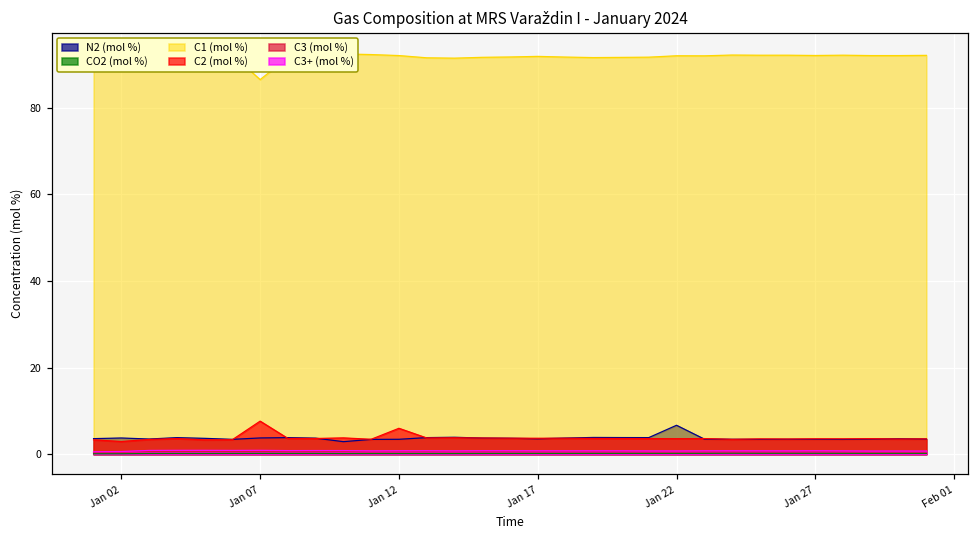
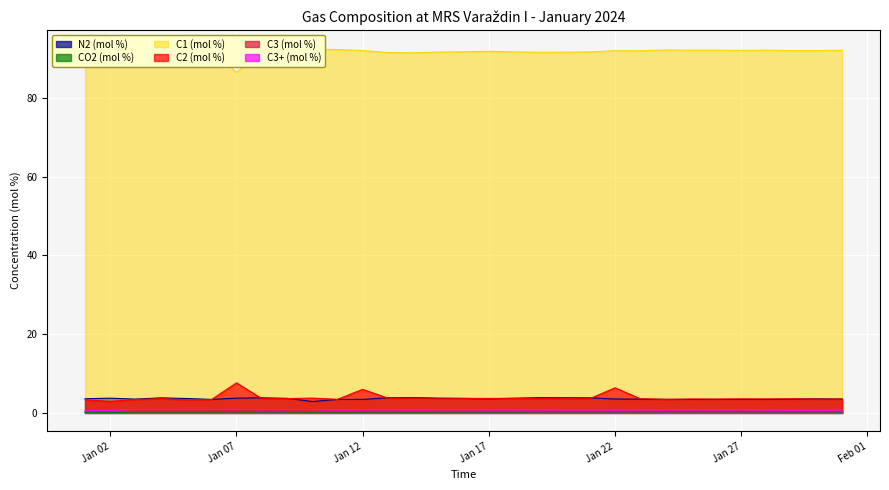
N2 (mol %), Jan 22: 7 -> 4
C2 (mol %), Jan 22: 4 -> 6
